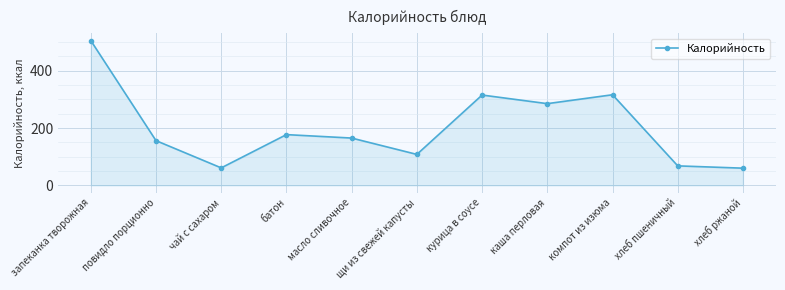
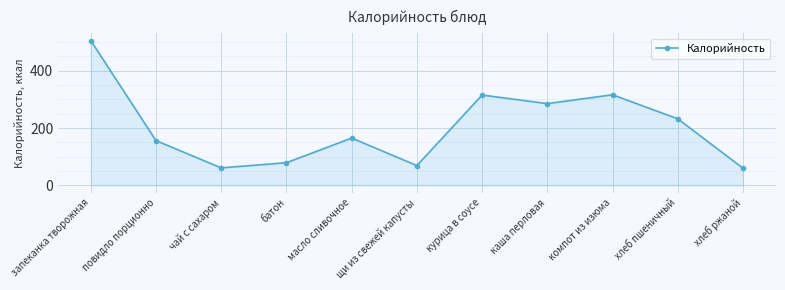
батон: 180 -> 80
щи из свежей капусты: 110 -> 70
хлеб пшеничный: 70 -> 230
